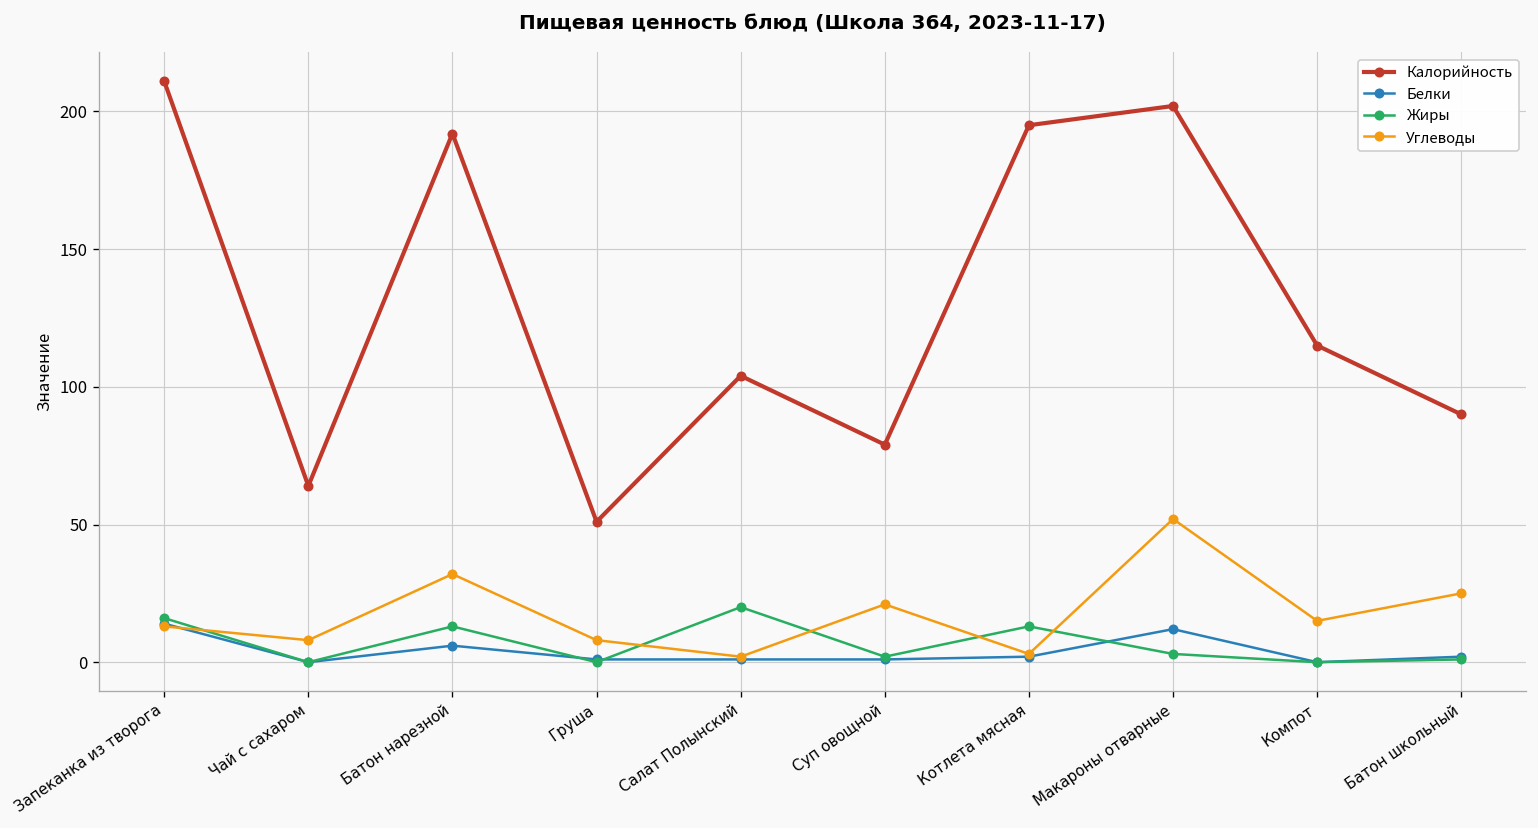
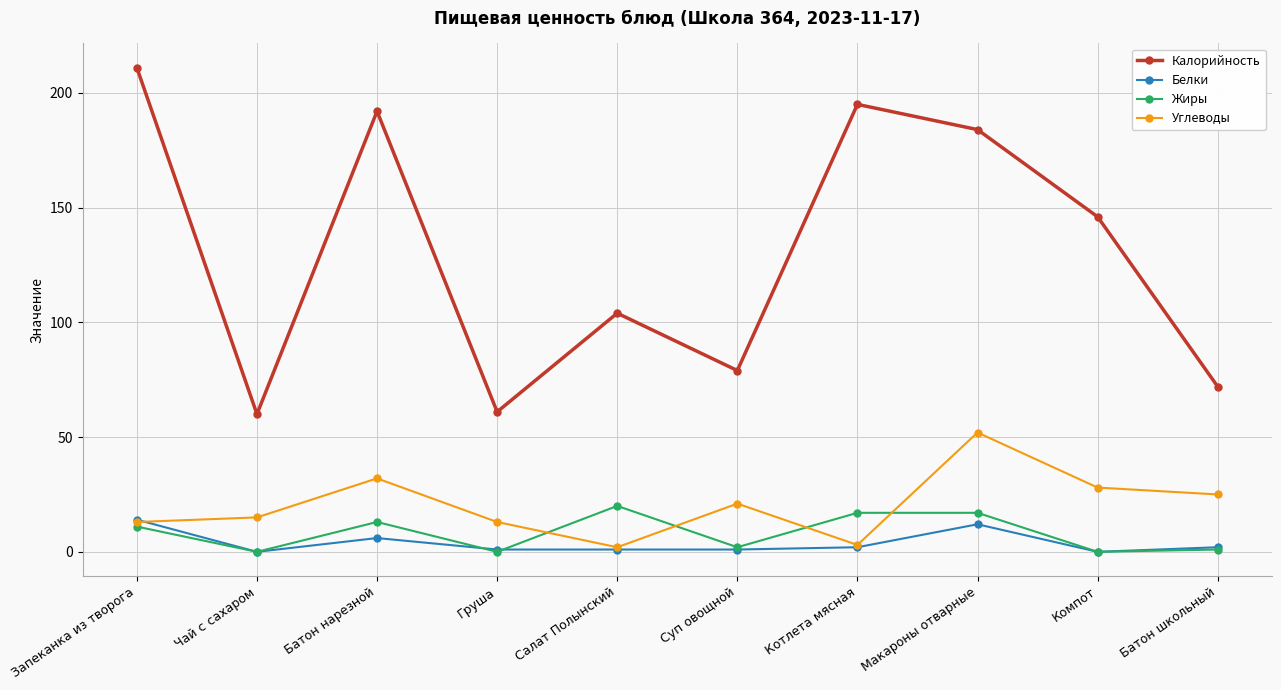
Жиры, Запеканка из творога: 16 -> 11
Калорийность, Чай с сахаром: 64 -> 60
Углеводы, Чай с сахаром: 8 -> 15
Калорийность, Груша: 51 -> 61
Углеводы, Груша: 8 -> 13
Жиры, Котлета мясная: 13 -> 17
Калорийность, Макароны отварные: 202 -> 184
Жиры, Макароны отварные: 3 -> 17
Калорийность, Компот: 115 -> 146
Углеводы, Компот: 15 -> 28
Калорийность, Батон школьный: 90 -> 72
